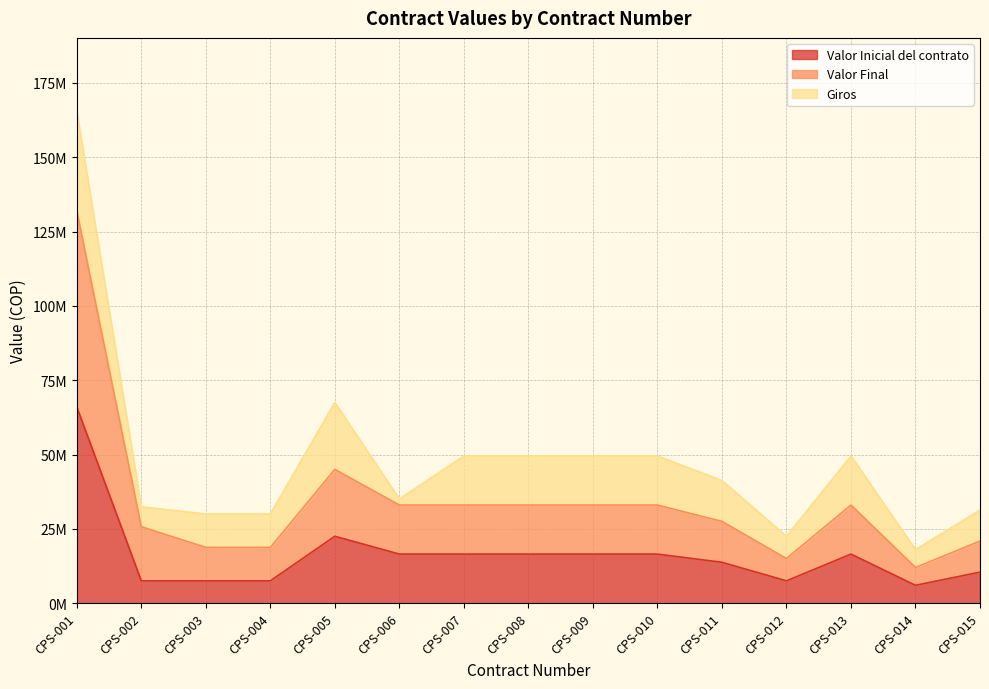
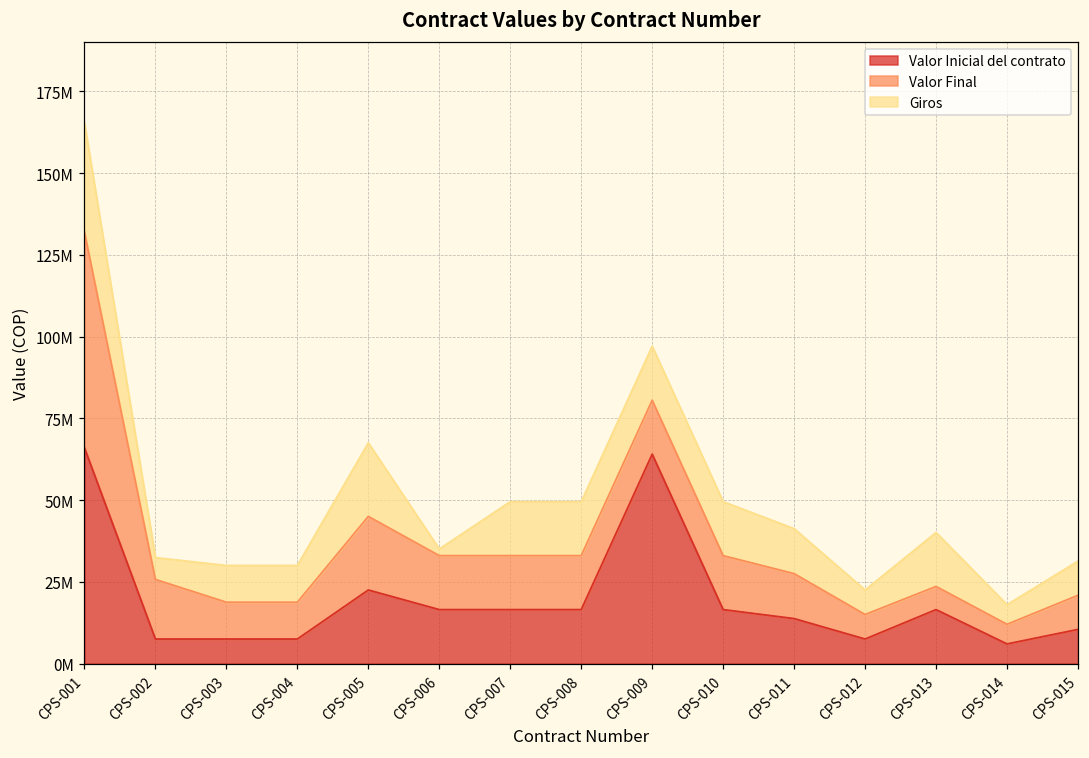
Valor Inicial del contrato, CPS-009: 17000000 -> 64000000
Valor Final, CPS-013: 17000000 -> 7000000
